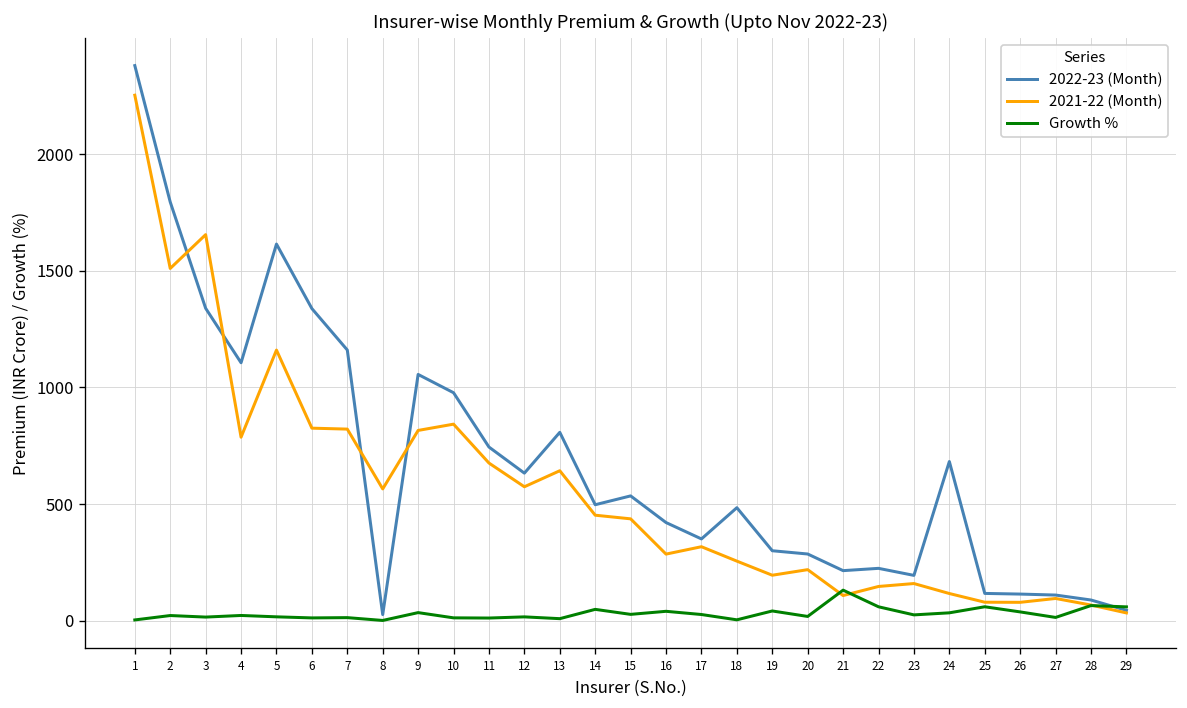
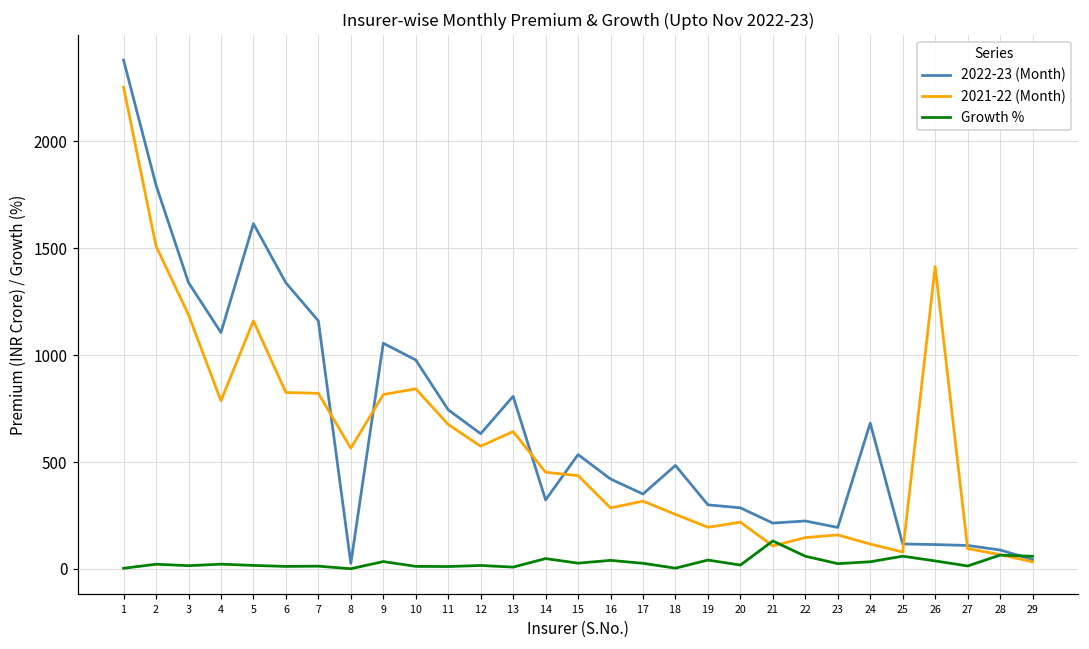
2021-22 (Month), 3: 1660 -> 1190
2022-23 (Month), 14: 500 -> 320
2021-22 (Month), 26: 80 -> 1410
